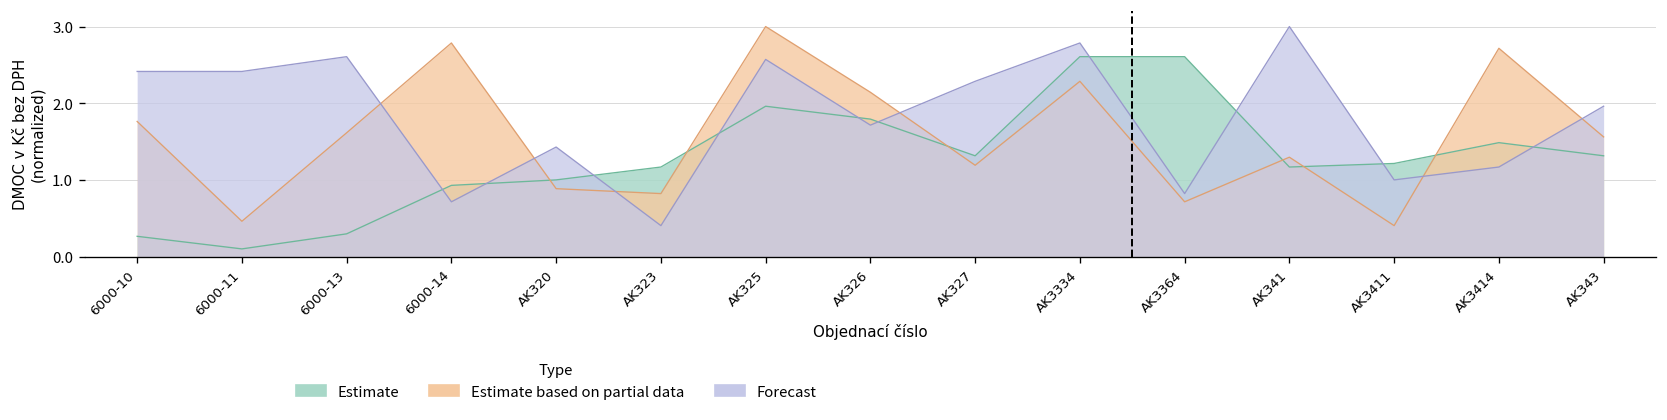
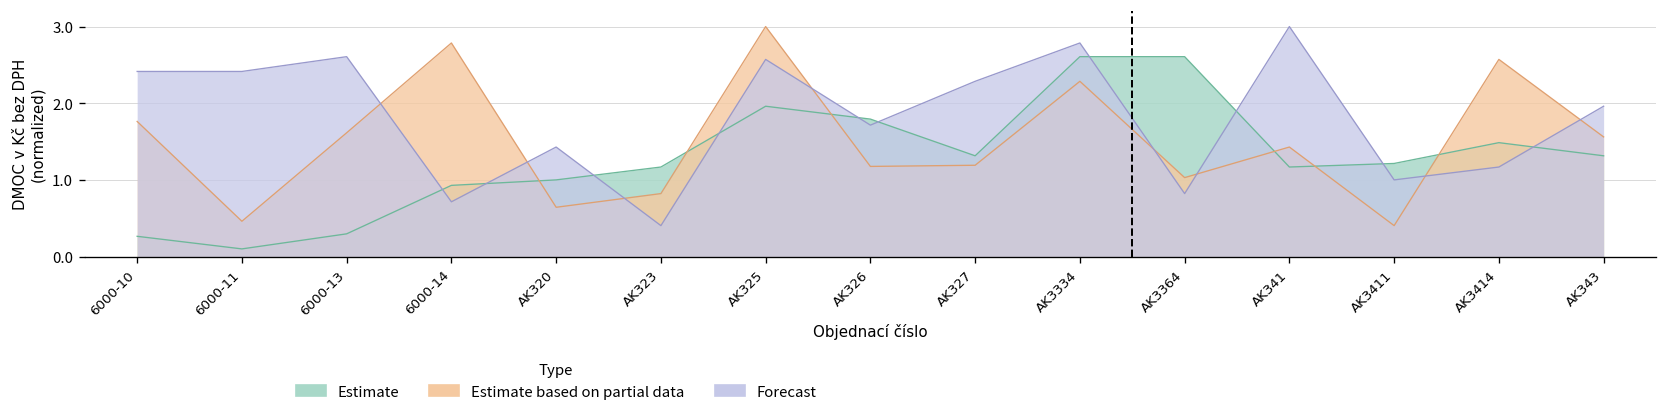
Estimate based on partial data, AK320: 0.9 -> 0.6
Estimate based on partial data, AK326: 2.1 -> 1.2
Estimate based on partial data, AK3364: 0.7 -> 1.0
Estimate based on partial data, AK341: 1.3 -> 1.4
Estimate based on partial data, AK3414: 2.7 -> 2.6
